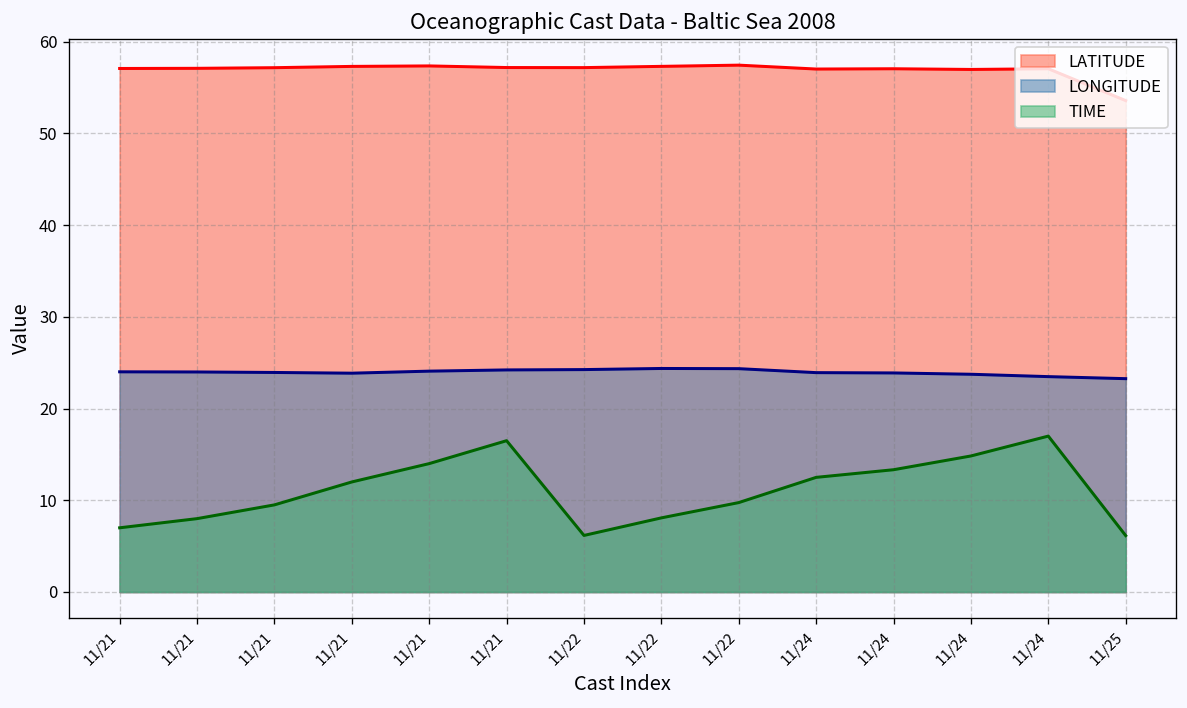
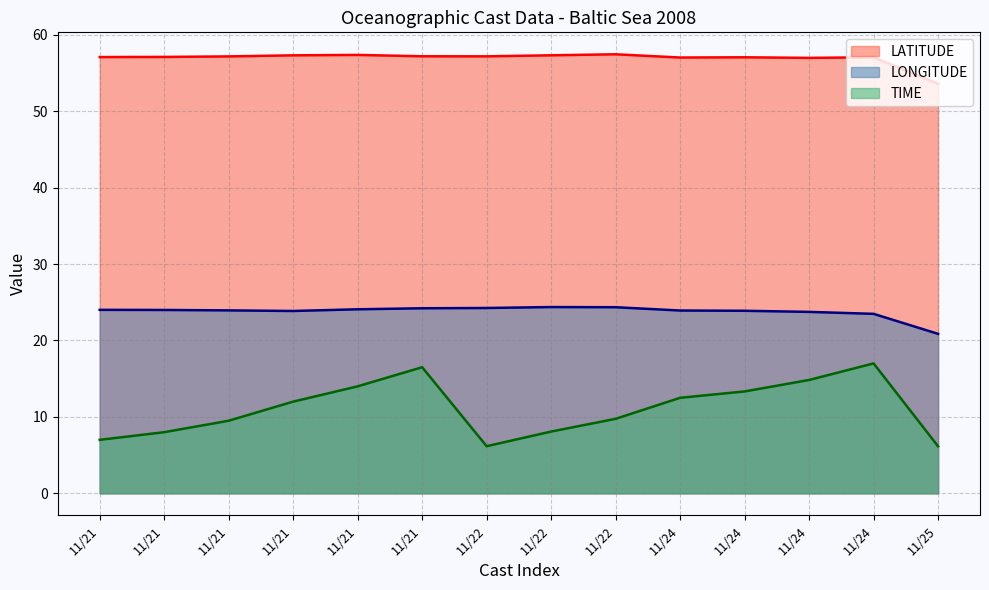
LONGITUDE, 11/25: 23 -> 21
